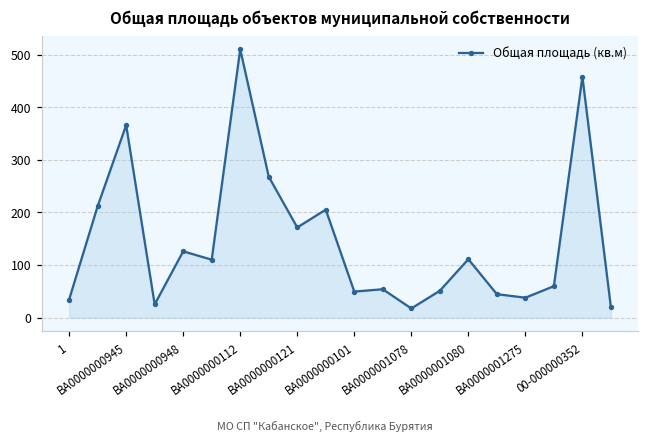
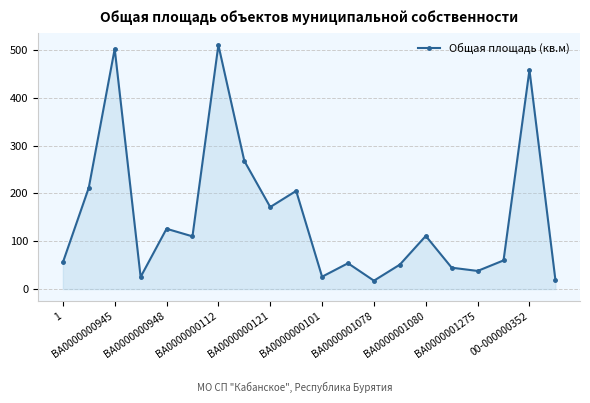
1: 30 -> 60
ВА0000000945: 370 -> 500
ВА0000000101: 50 -> 30
